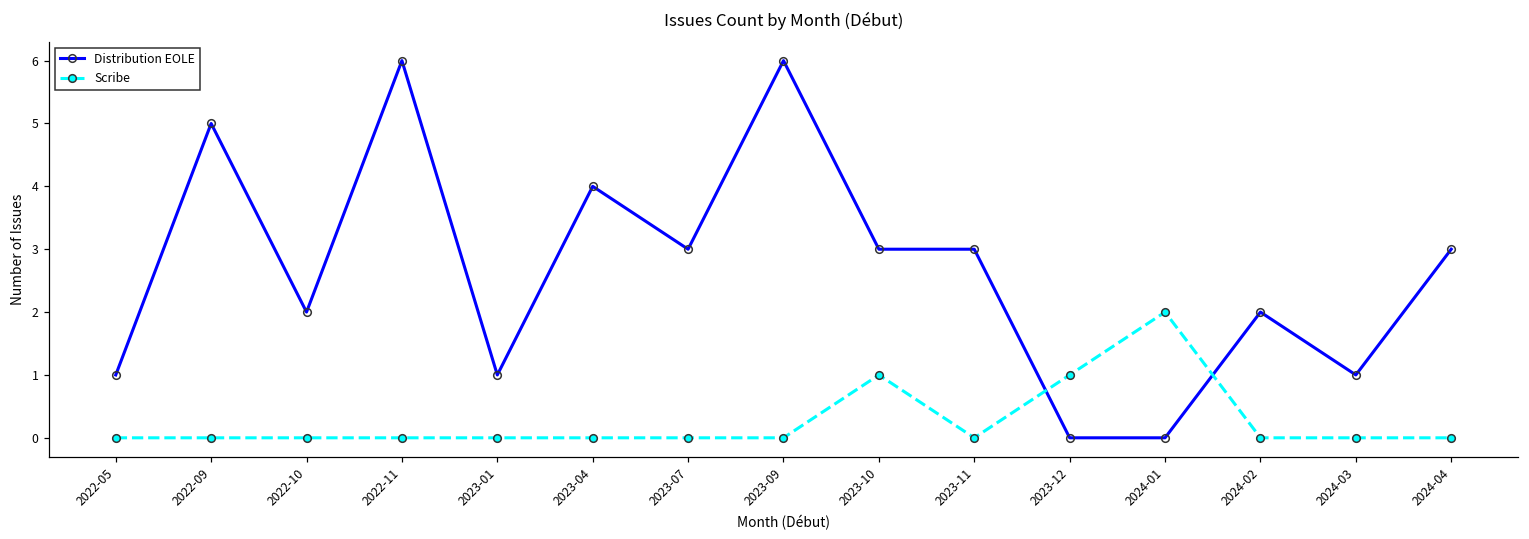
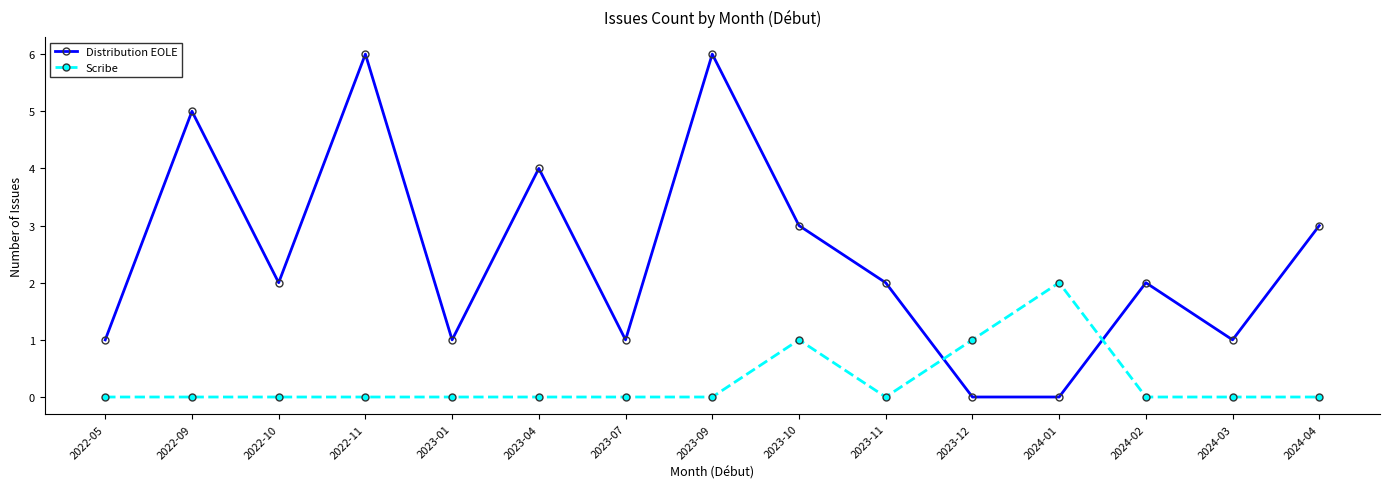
Distribution EOLE, 2023-07: 3 -> 1
Distribution EOLE, 2023-11: 3 -> 2
